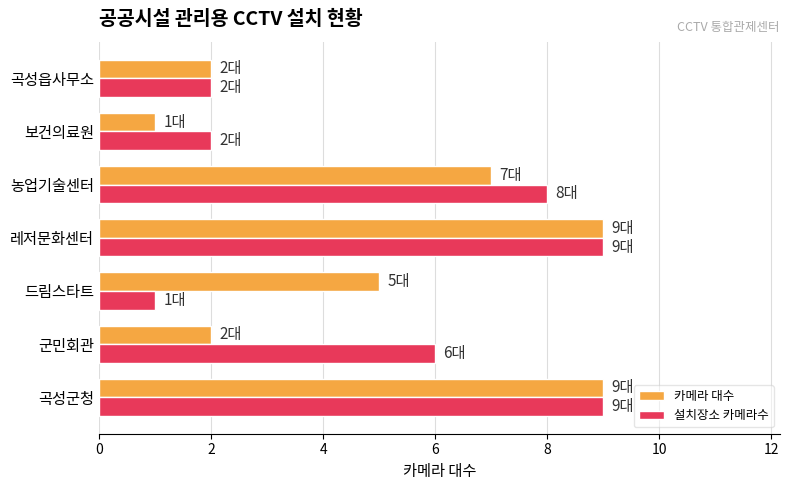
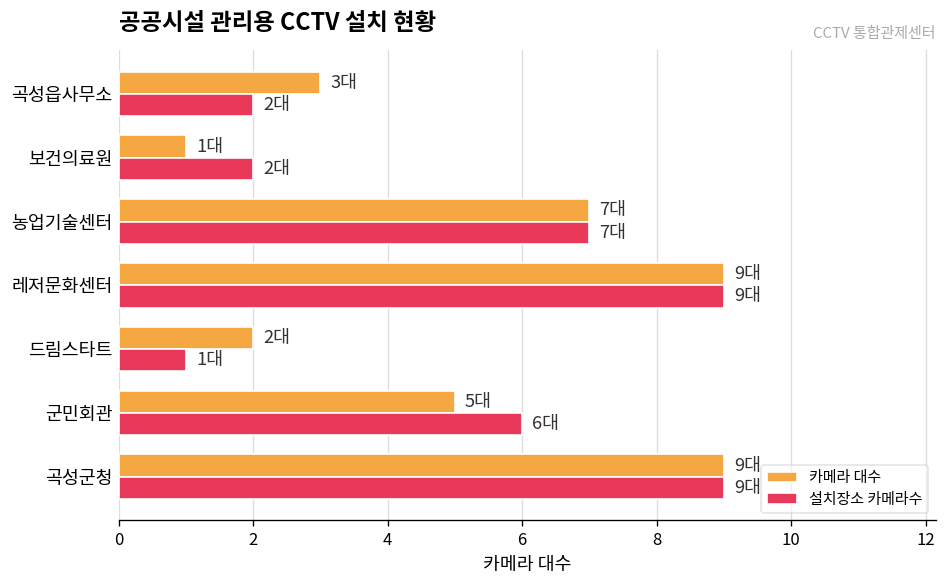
카메라 대수, 곡성읍사무소: 2대 -> 3대
설치장소 카메라수, 농업기술센터: 8대 -> 7대
카메라 대수, 드림스타트: 5대 -> 2대
카메라 대수, 군민회관: 2대 -> 5대
